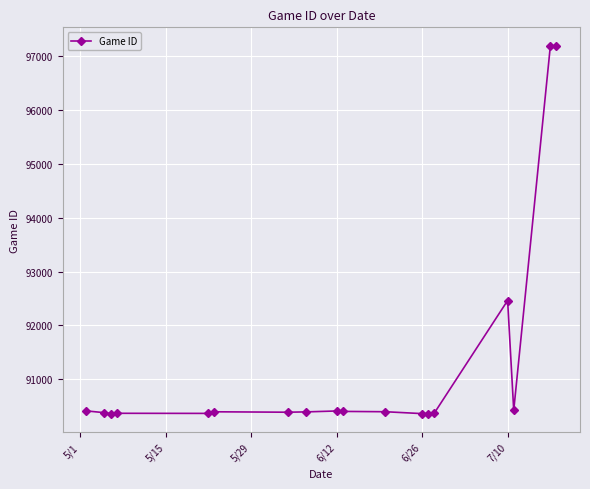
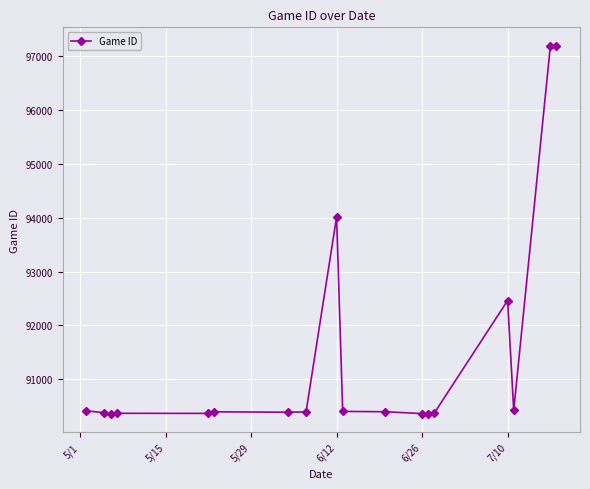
6/12: 90400 -> 94000
